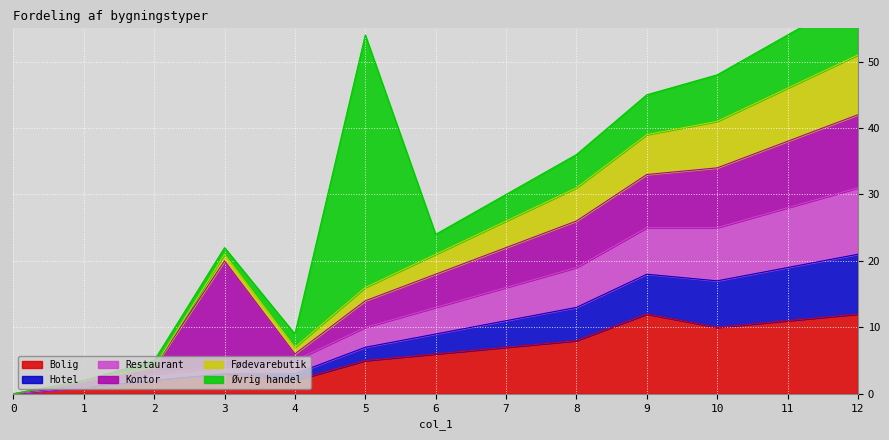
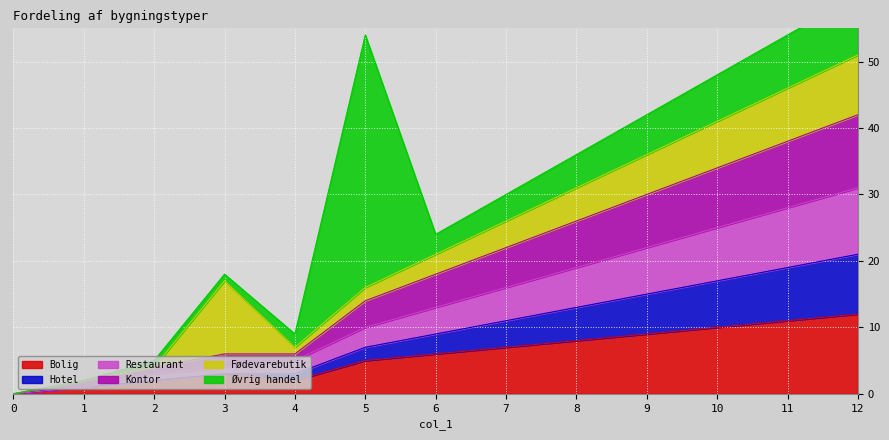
Kontor, 3: 16 -> 2
Fødevarebutik, 3: 1 -> 11
Bolig, 9: 12 -> 9
